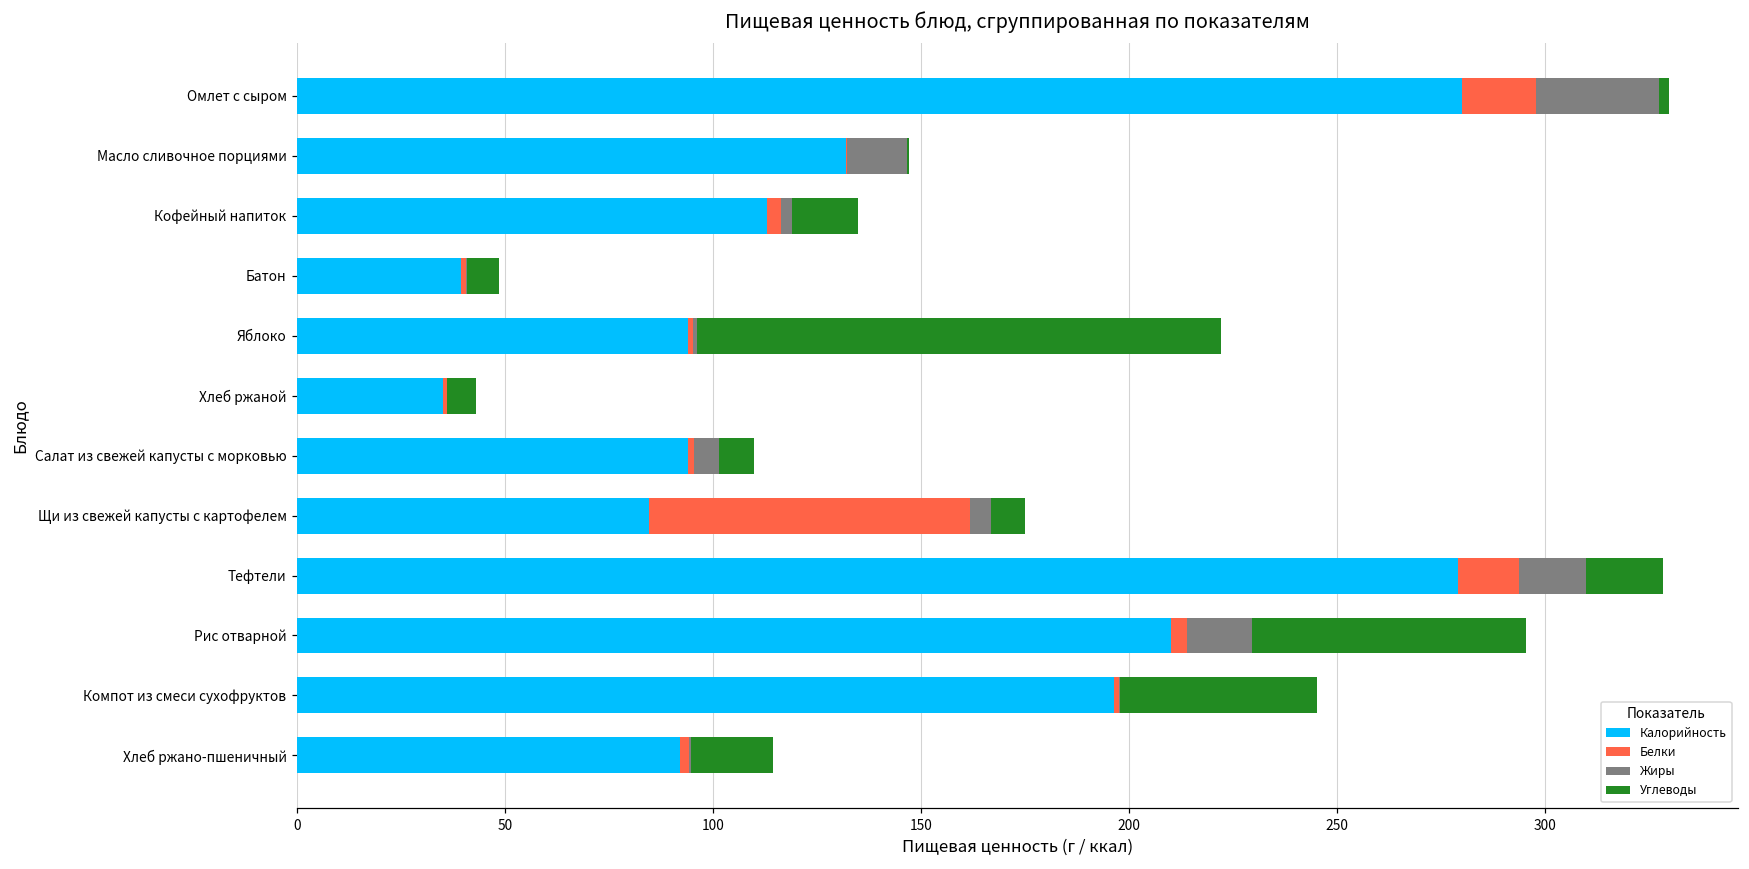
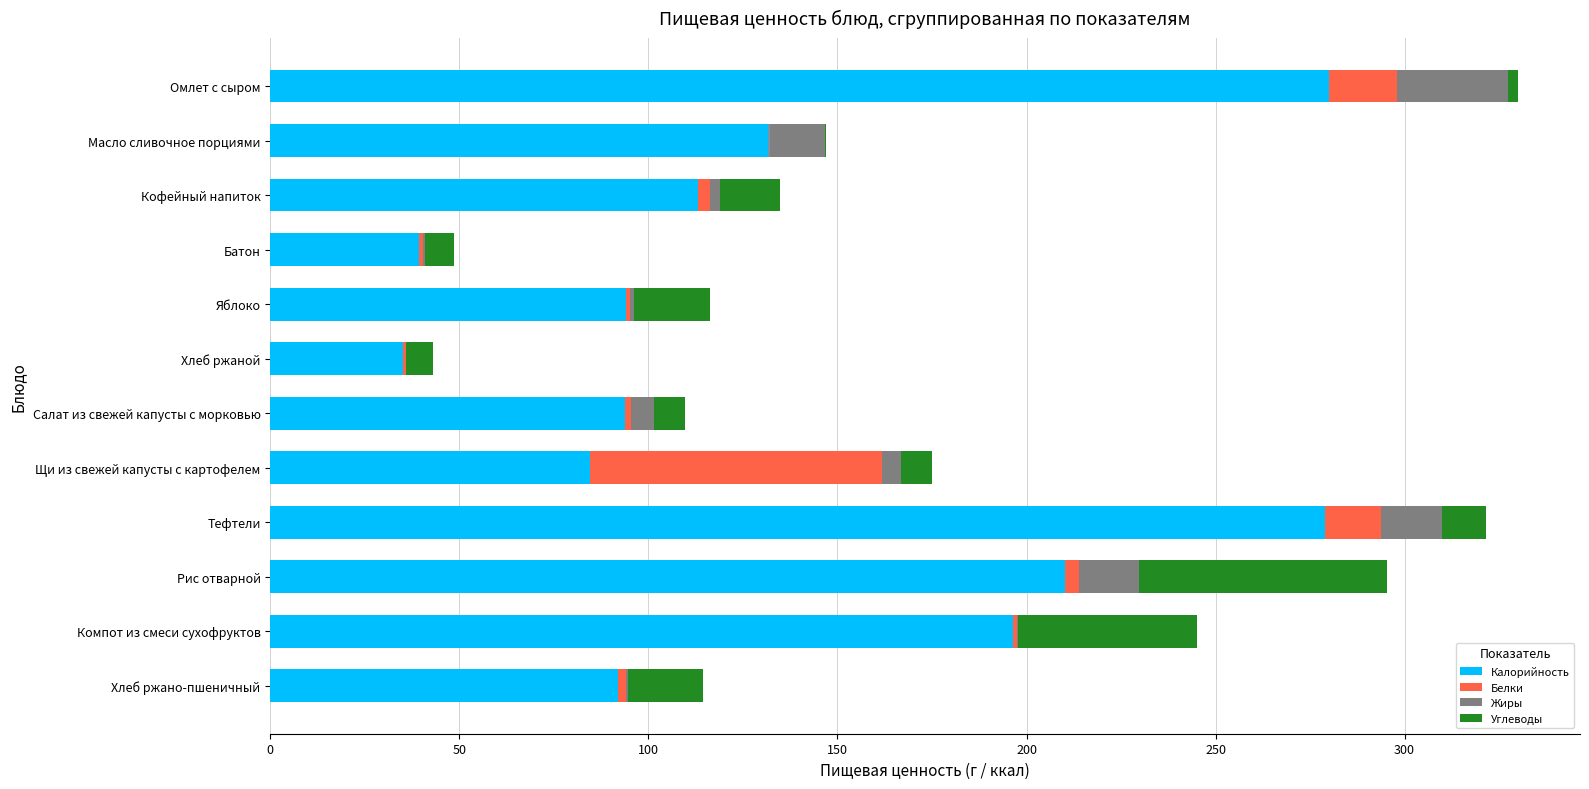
Углеводы, Яблоко: 126 -> 20
Углеводы, Тефтели: 19 -> 12
